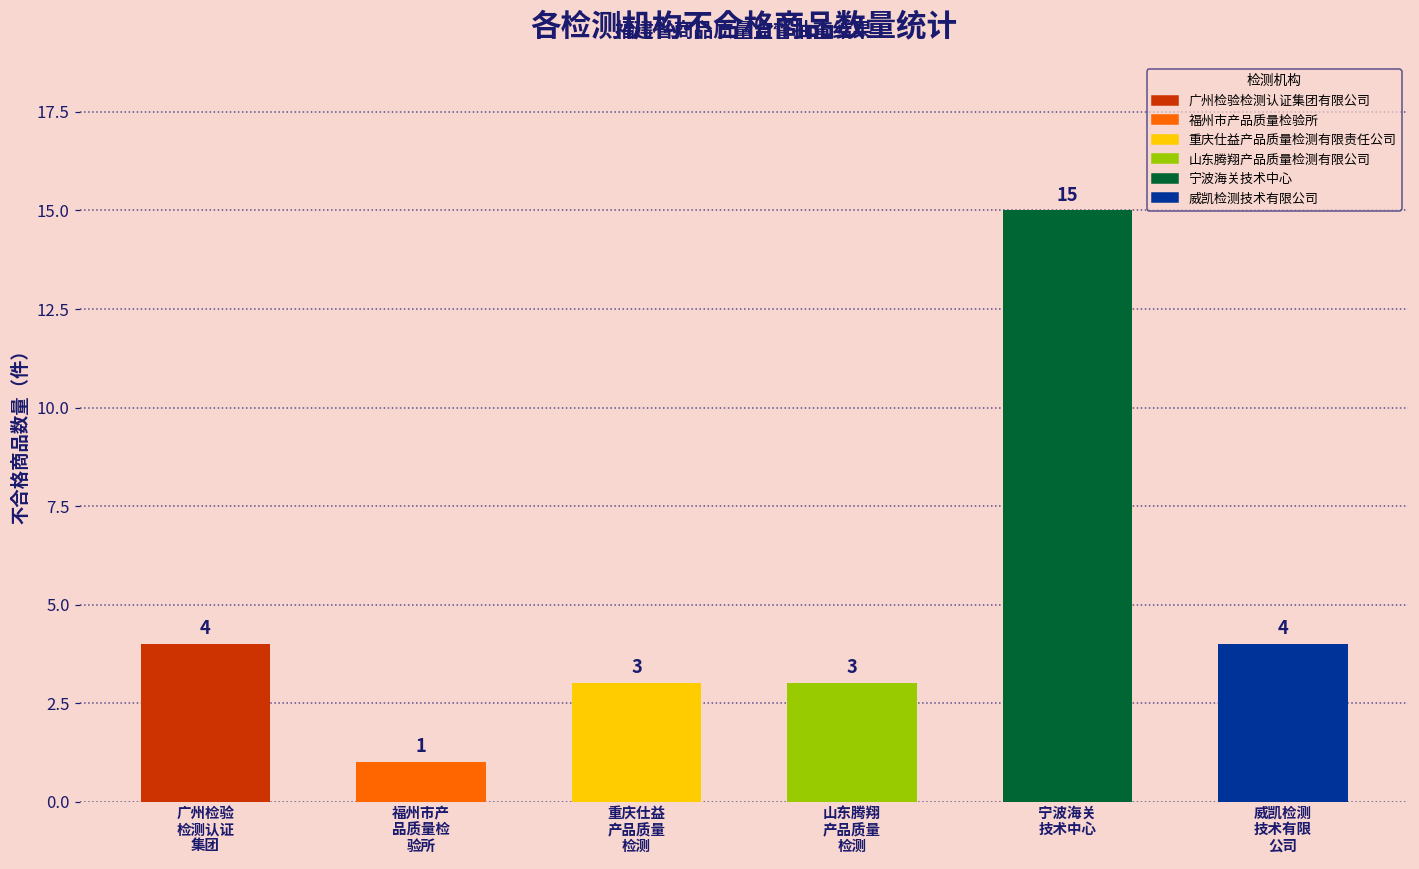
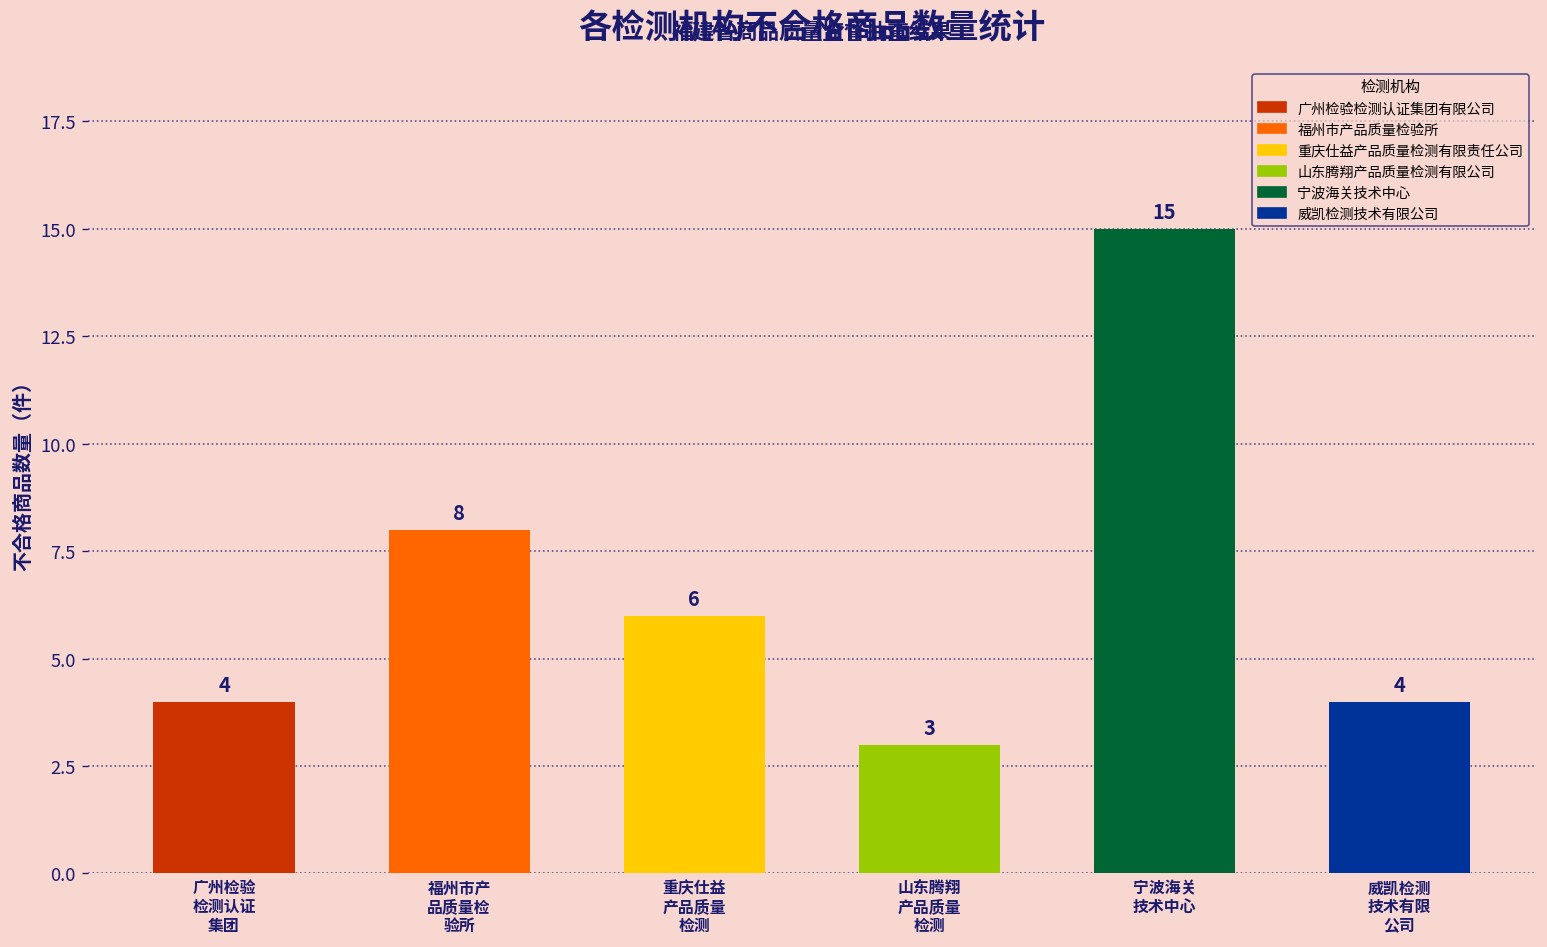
福州市产 品质量检 验所: 1 -> 8
重庆仕益 产品质量 检测: 3 -> 6
